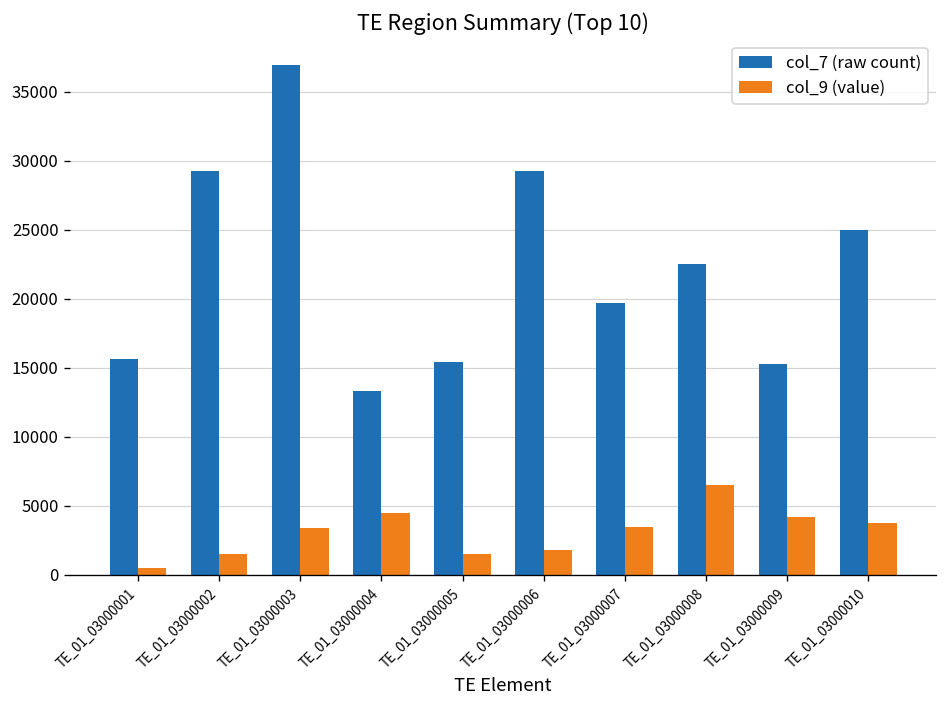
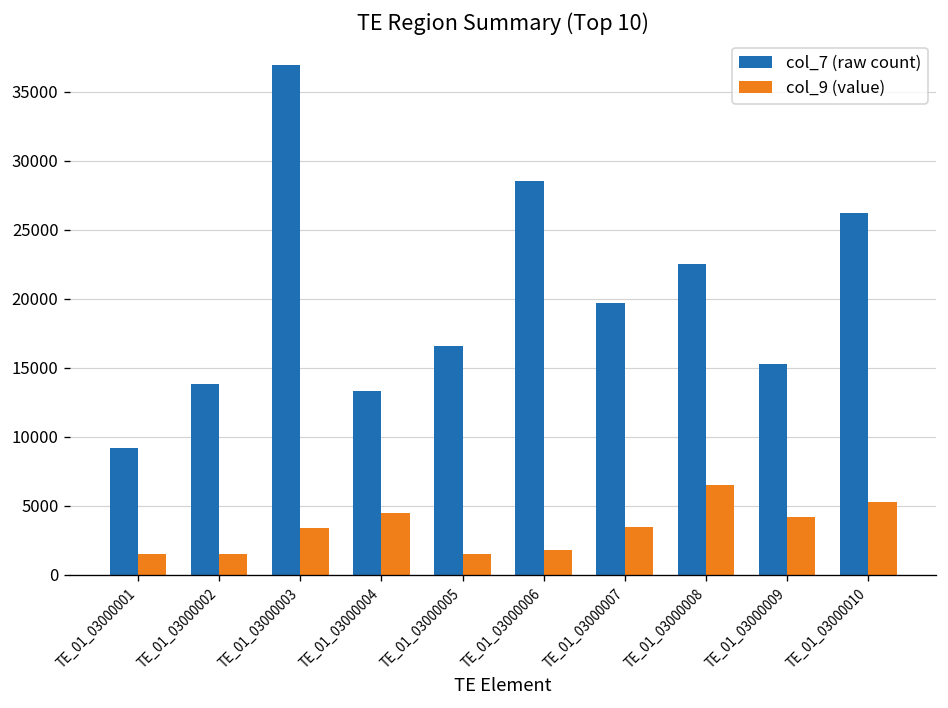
col_7 (raw count), TE_01_03000001: 15600 -> 9200
col_9 (value), TE_01_03000001: 500 -> 1500
col_7 (raw count), TE_01_03000002: 29200 -> 13800
col_7 (raw count), TE_01_03000005: 15400 -> 16600
col_7 (raw count), TE_01_03000006: 29200 -> 28500
col_7 (raw count), TE_01_03000010: 25000 -> 26200
col_9 (value), TE_01_03000010: 3800 -> 5300
